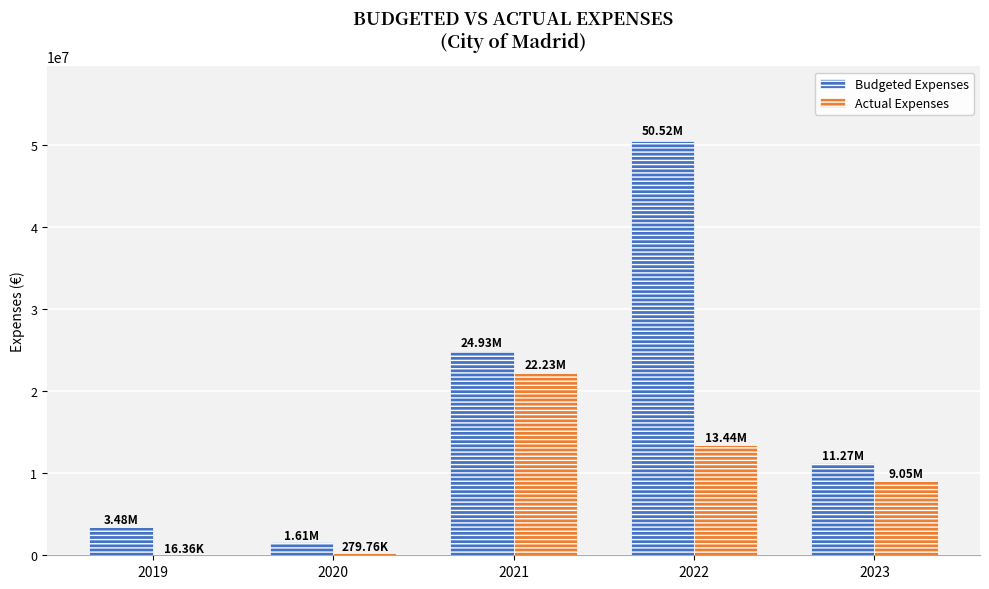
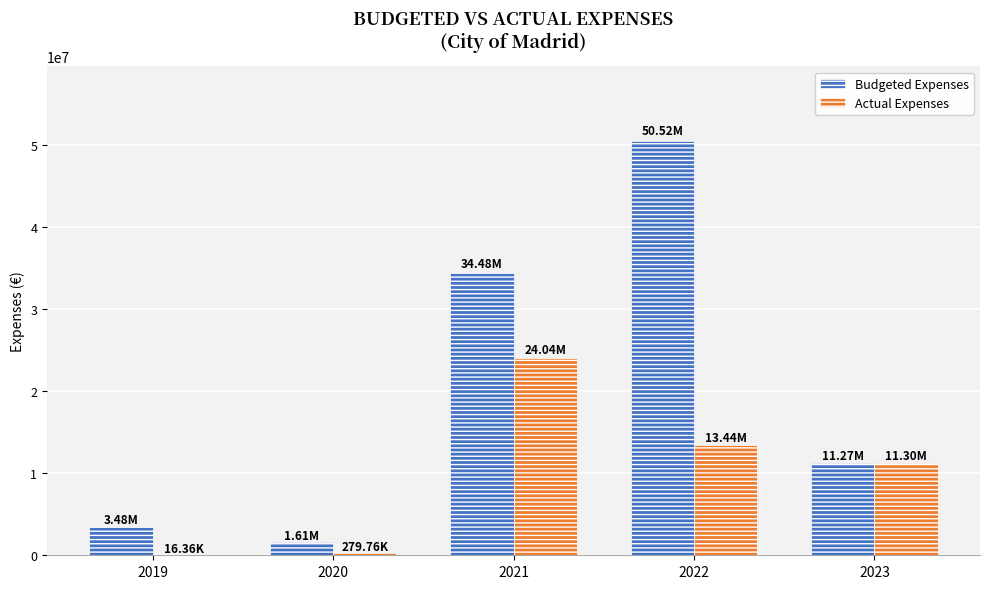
Budgeted Expenses, 2021: 24.93M -> 34.48M
Actual Expenses, 2021: 22.23M -> 24.04M
Actual Expenses, 2023: 9.05M -> 11.30M
